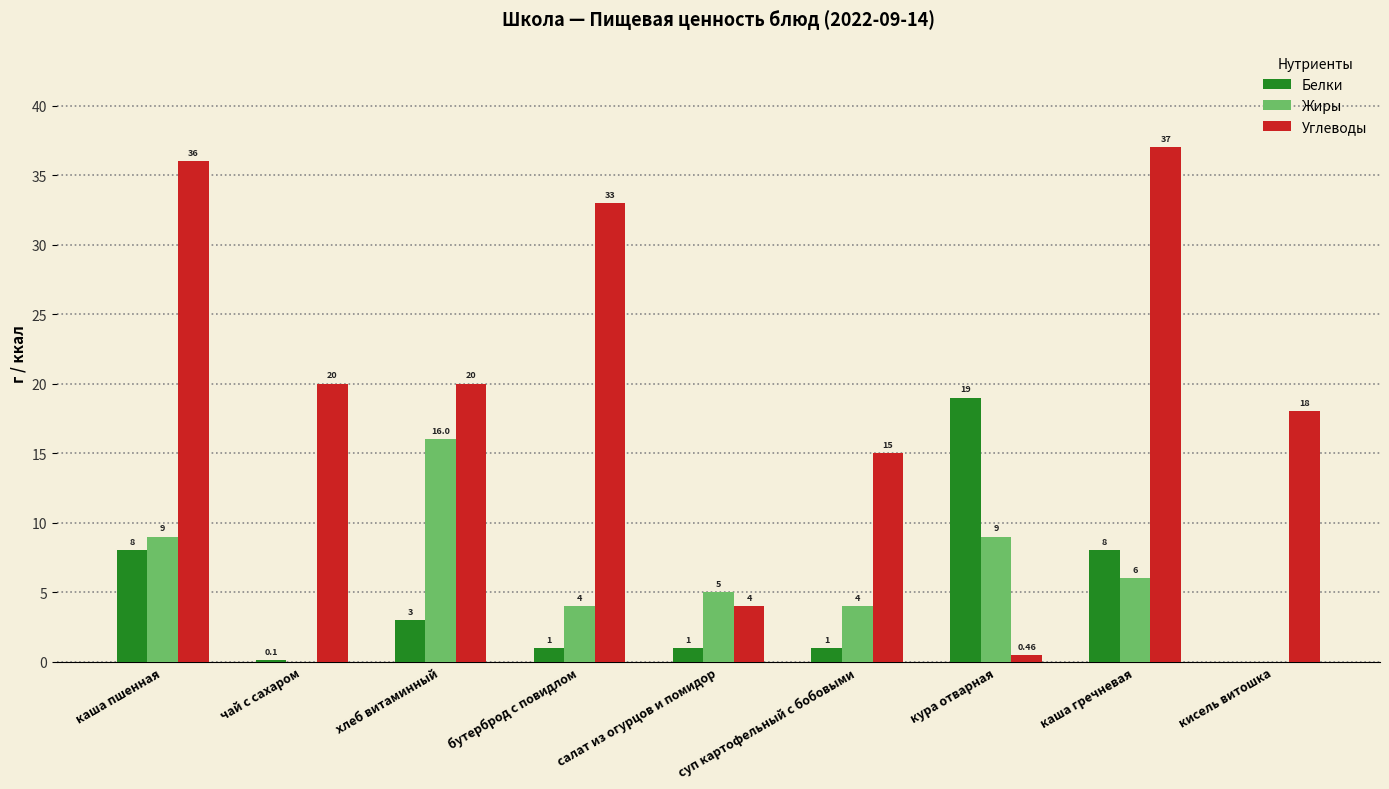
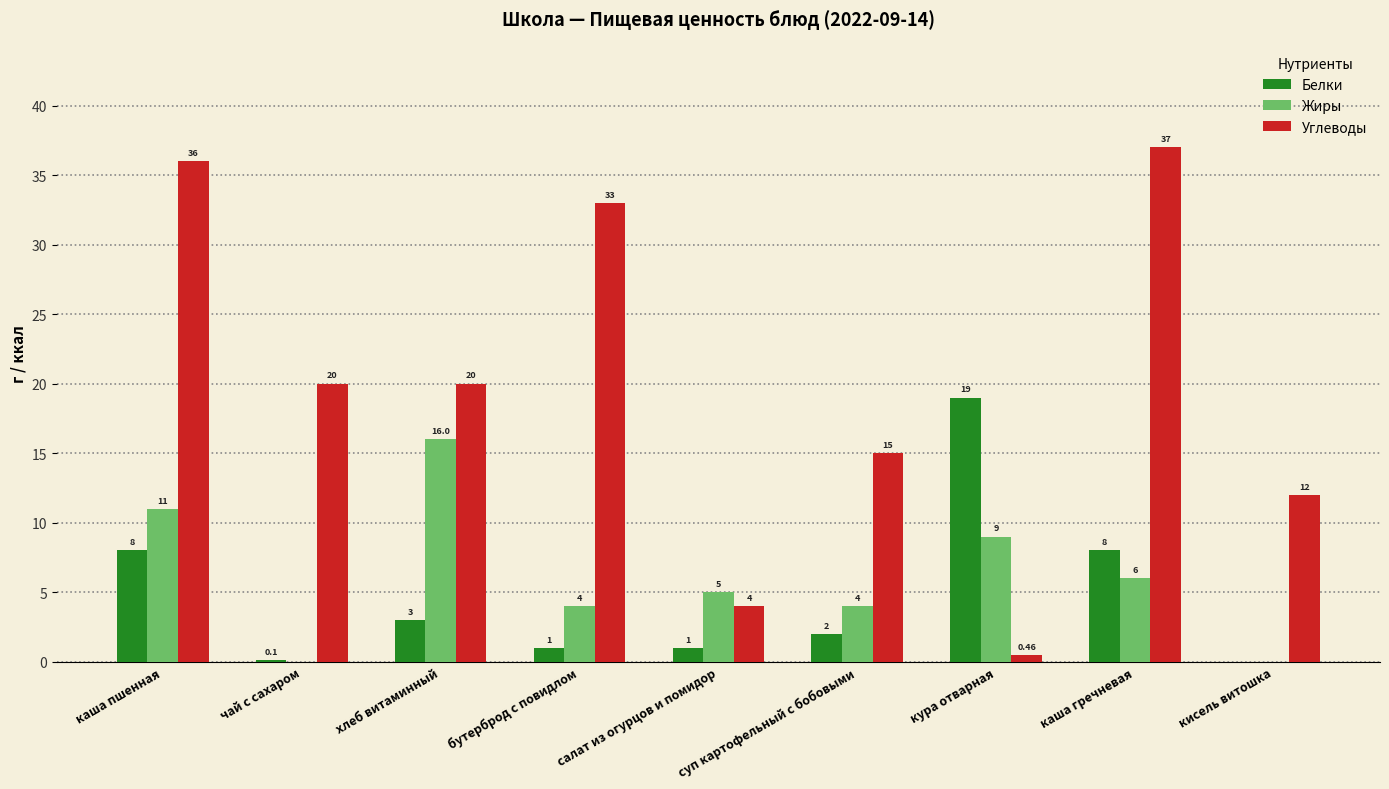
Жиры, каша пшенная: 9 -> 11
Белки, суп картофельный с бобовыми: 1 -> 2
Углеводы, кисель витошка: 18 -> 12
